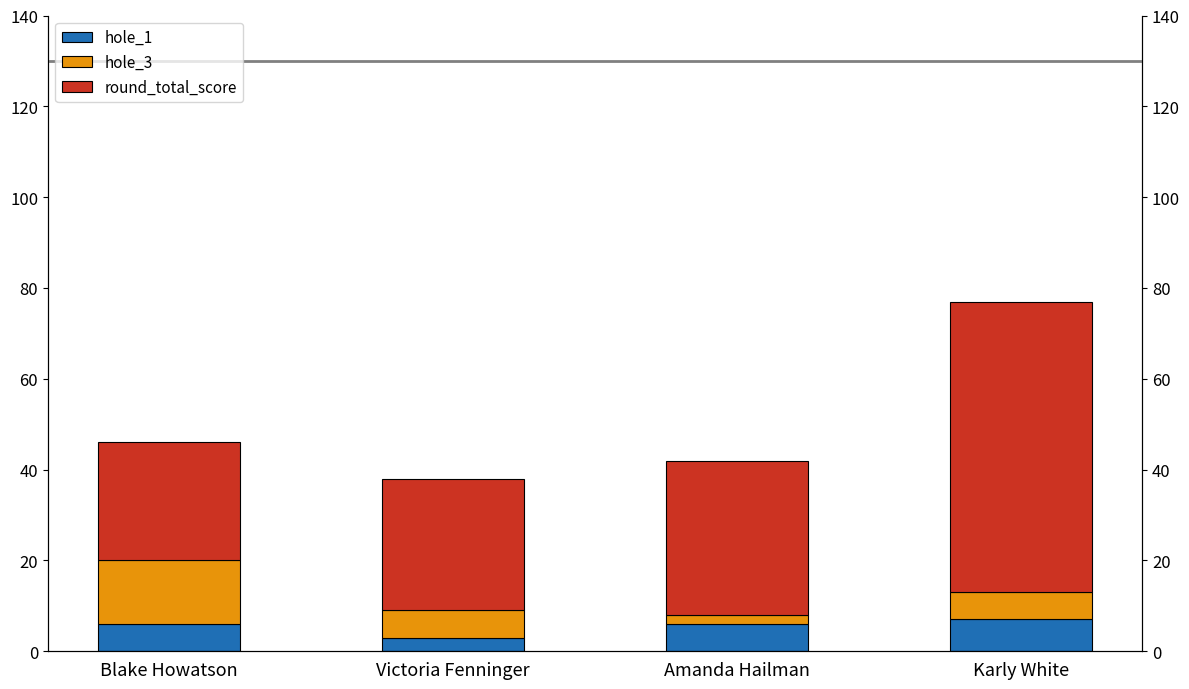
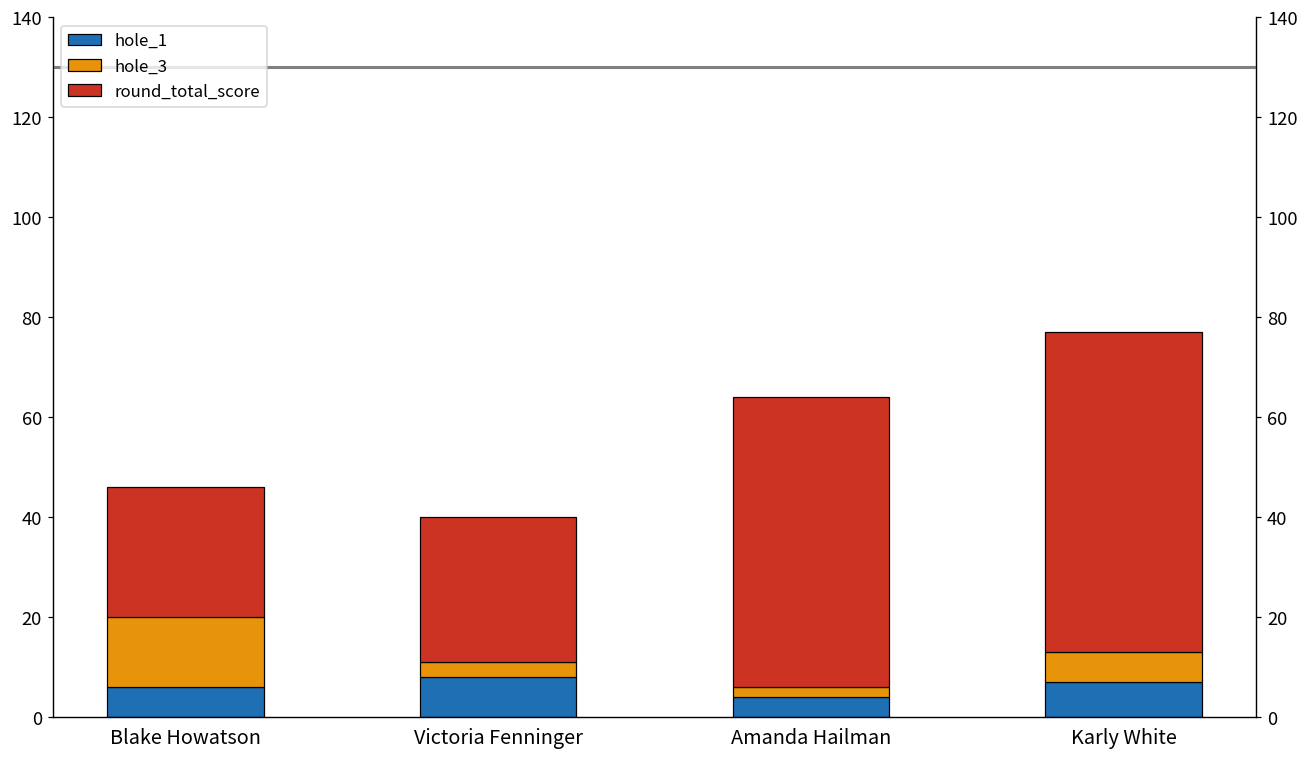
hole_1, Victoria Fenninger: 3 -> 8
hole_3, Victoria Fenninger: 6 -> 3
hole_1, Amanda Hailman: 6 -> 4
round_total_score, Amanda Hailman: 34 -> 58
